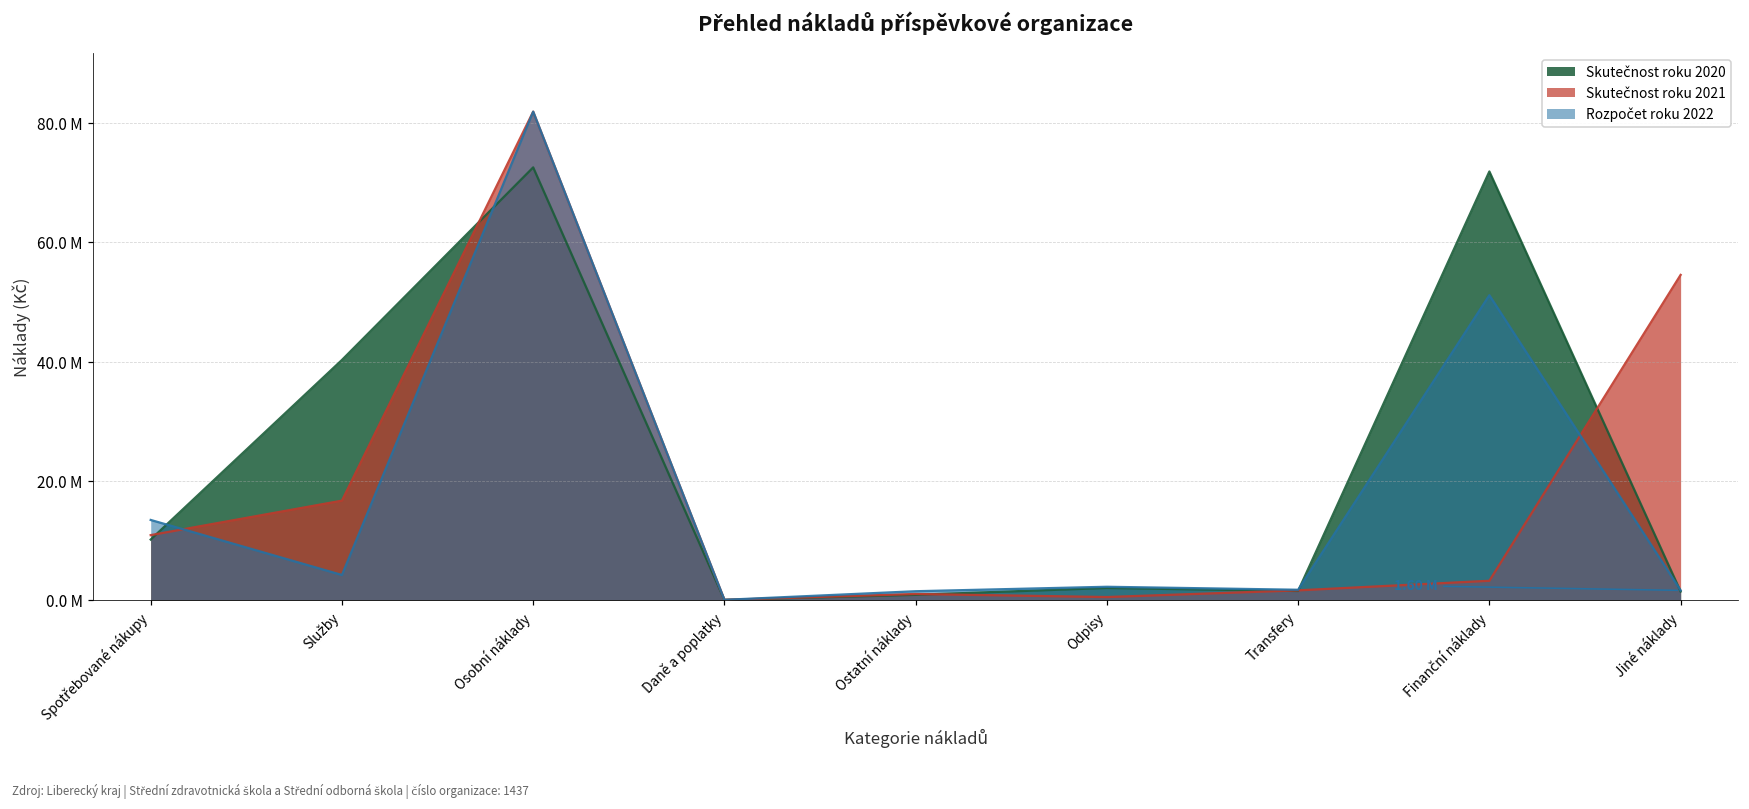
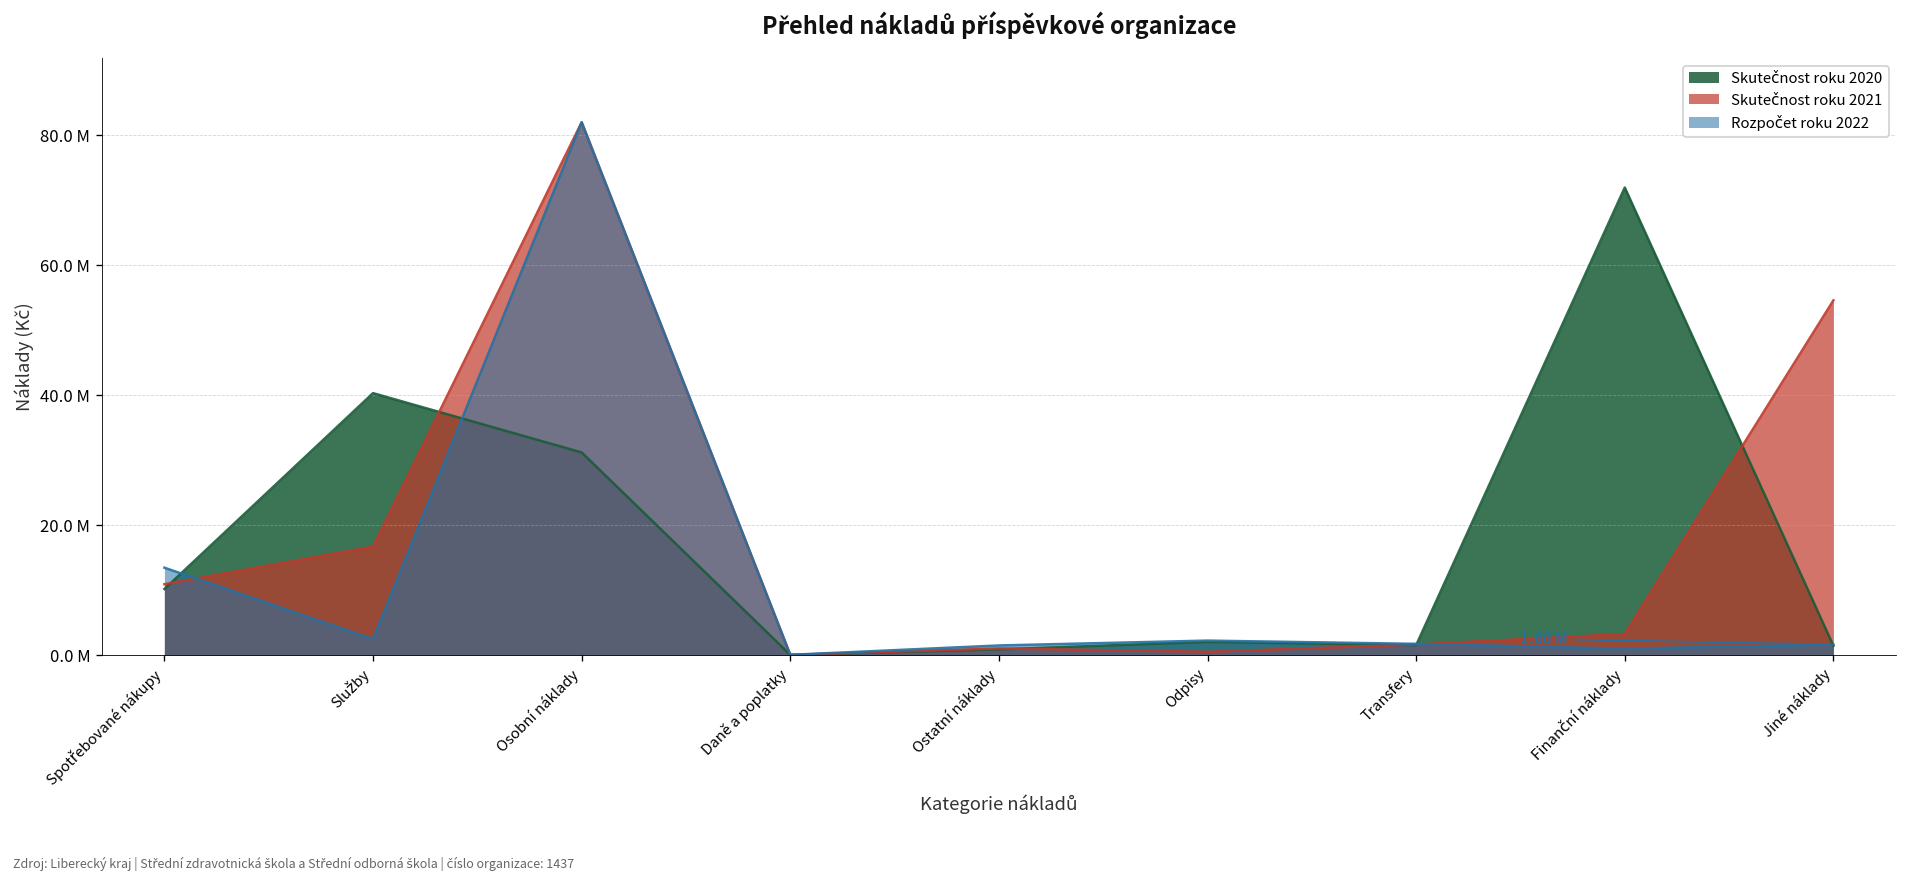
Rozpočet roku 2022, Služby: 4000000 -> 2000000
Skutečnost roku 2020, Osobní náklady: 73000000 -> 31000000
Rozpočet roku 2022, Finanční náklady: 51000000 -> 1000000
